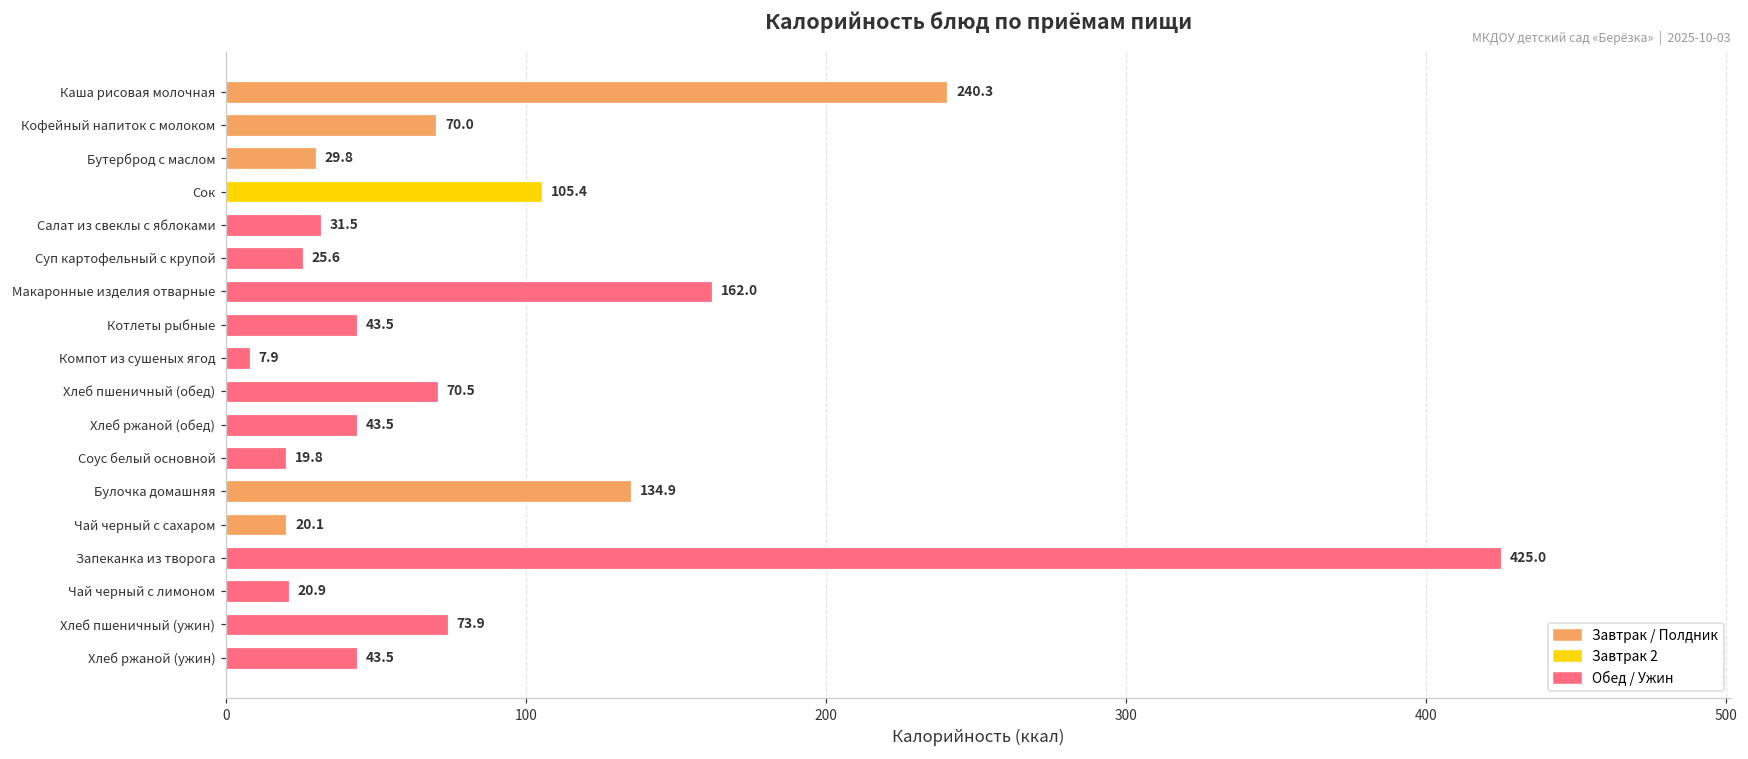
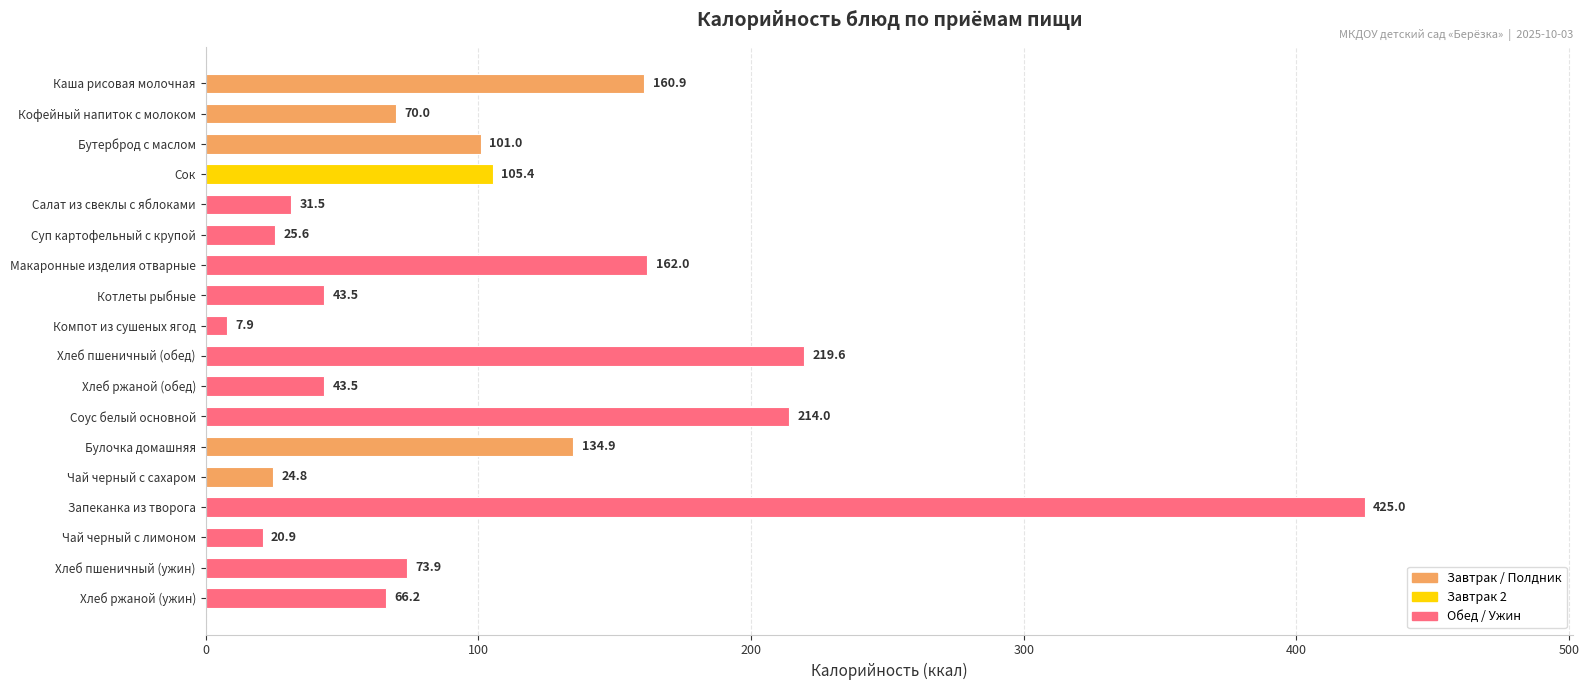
Каша рисовая молочная: 240.3 -> 160.9
Бутерброд с маслом: 29.8 -> 101.0
Хлеб пшеничный (обед): 70.5 -> 219.6
Соус белый основной: 19.8 -> 214.0
Чай черный с сахаром: 20.1 -> 24.8
Хлеб ржаной (ужин): 43.5 -> 66.2
